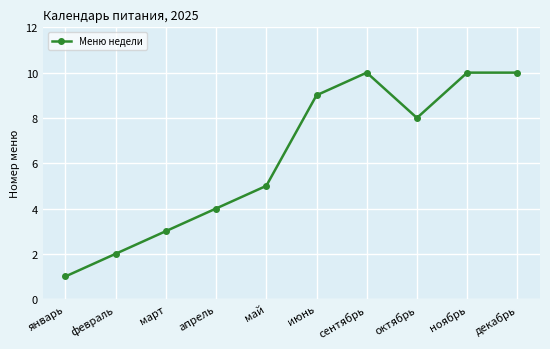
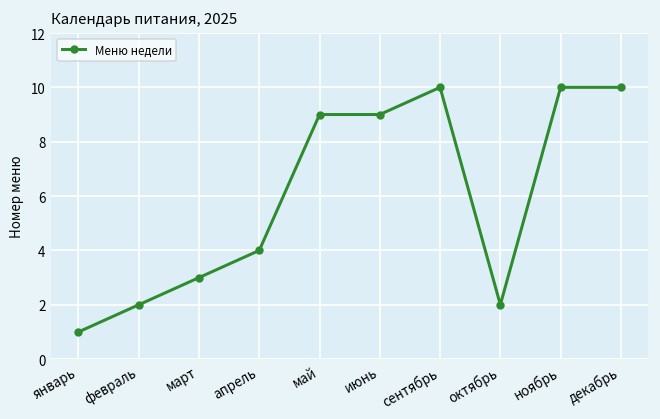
май: 5 -> 9
октябрь: 8 -> 2
